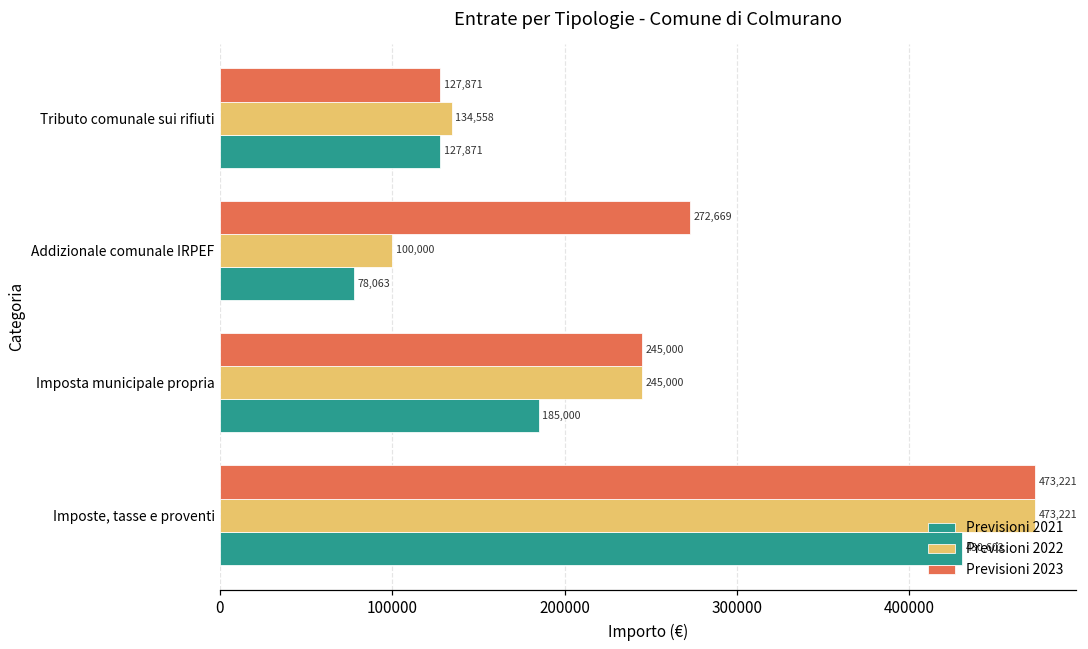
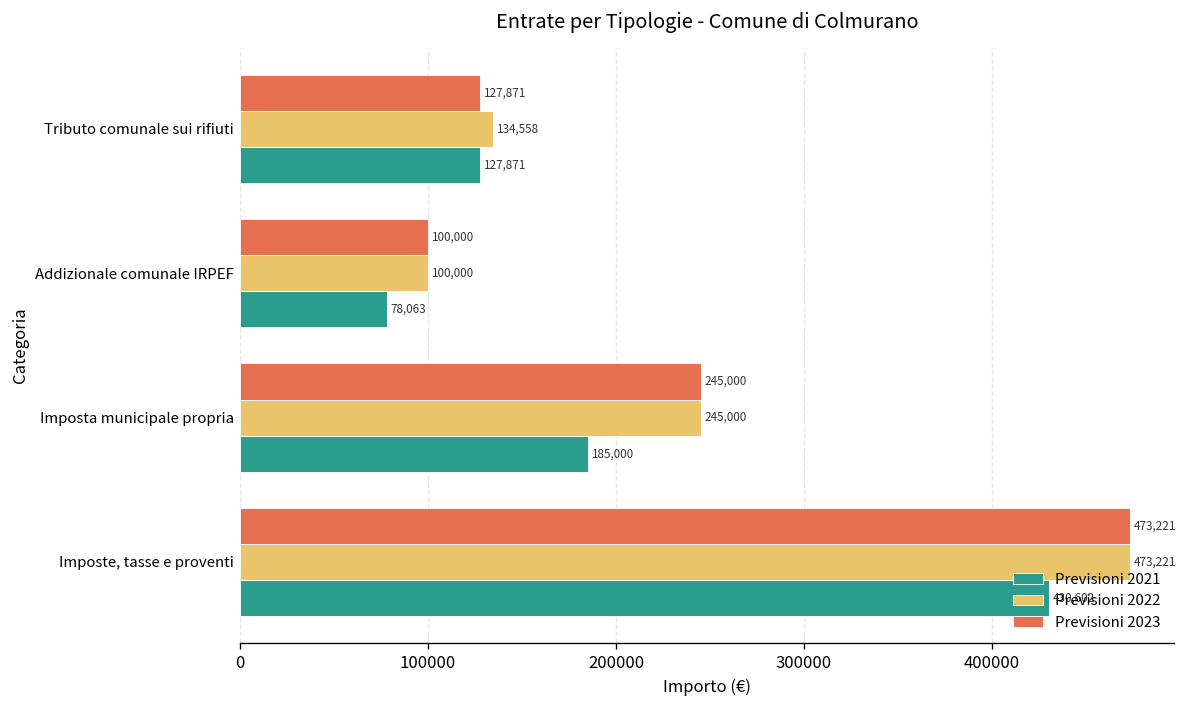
Previsioni 2023, Addizionale comunale IRPEF: 272,669 -> 100,000
